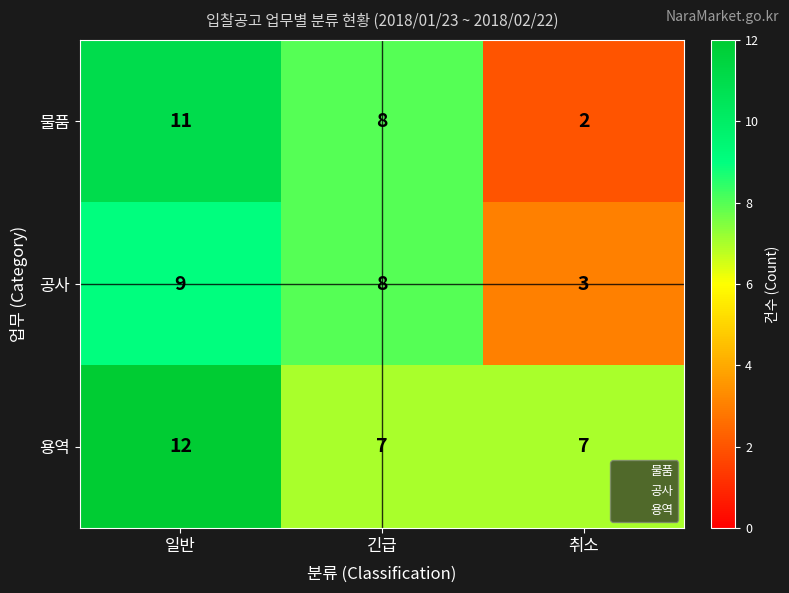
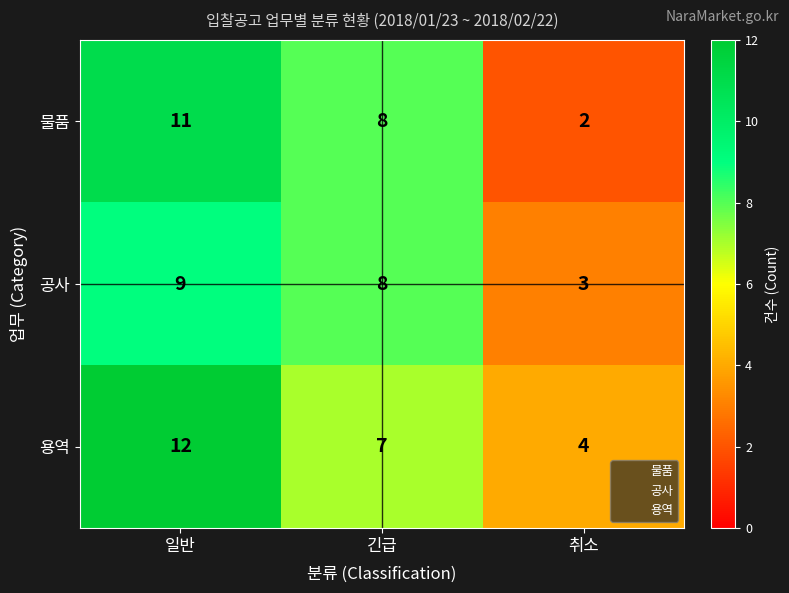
용역, 취소: 7 -> 4
